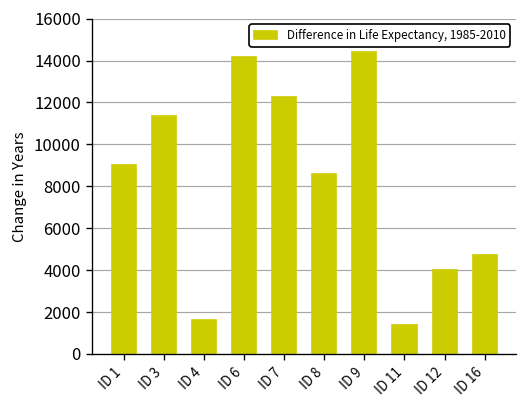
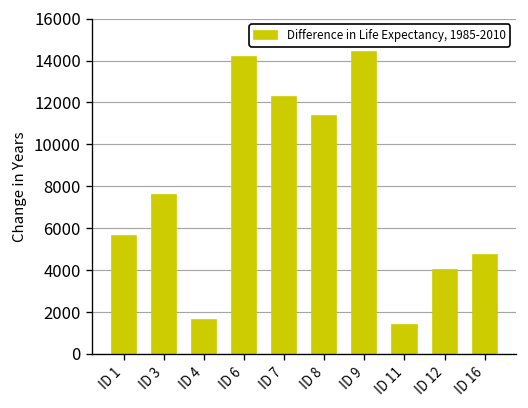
ID 1: 9000 -> 5600
ID 3: 11400 -> 7600
ID 8: 8600 -> 11400
